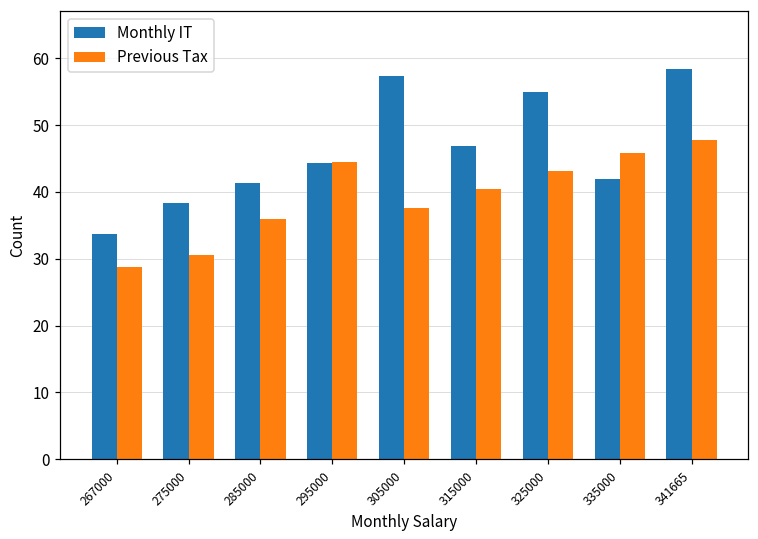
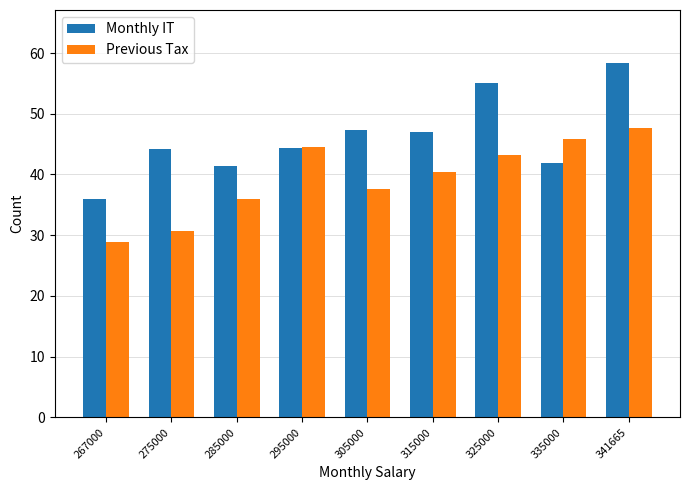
Monthly IT, 267000: 34 -> 36
Monthly IT, 275000: 38 -> 44
Monthly IT, 305000: 57 -> 47
